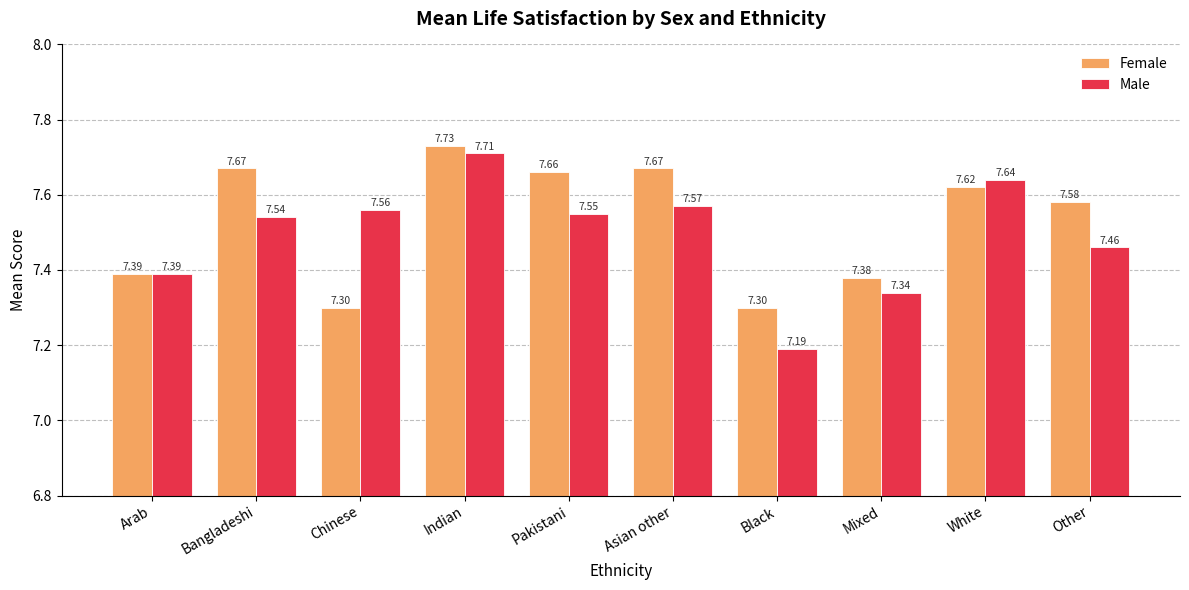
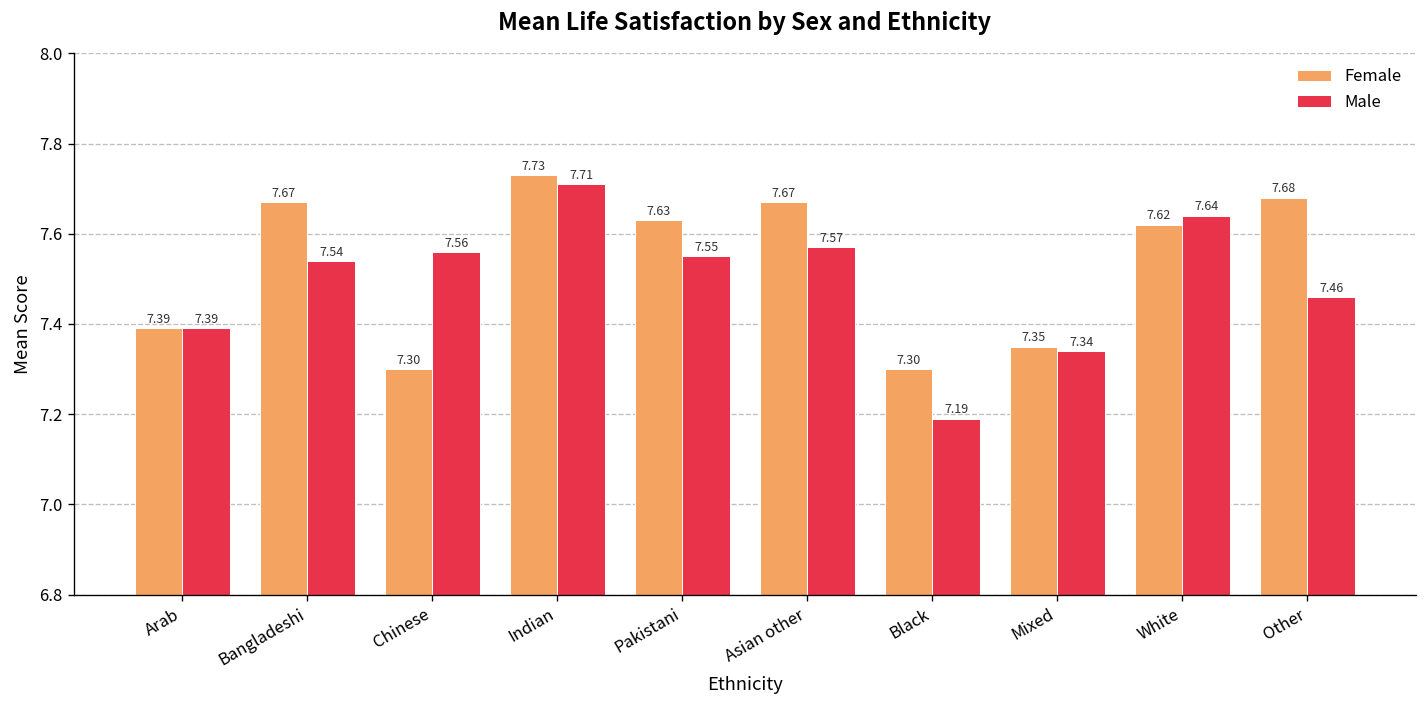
Female, Pakistani: 7.66 -> 7.63
Female, Mixed: 7.38 -> 7.35
Female, Other: 7.58 -> 7.68
